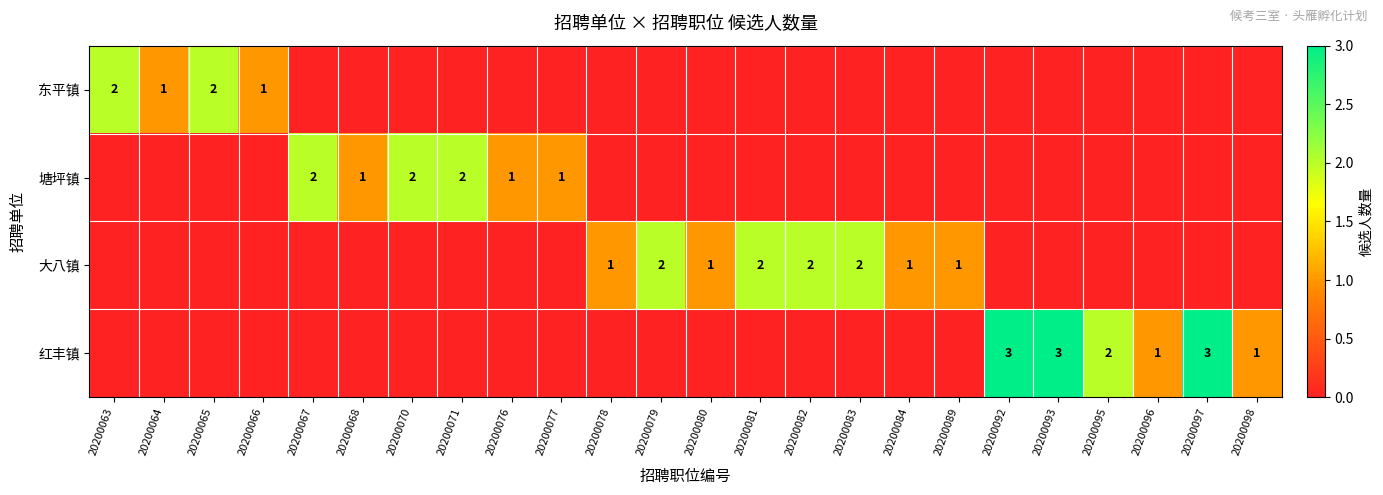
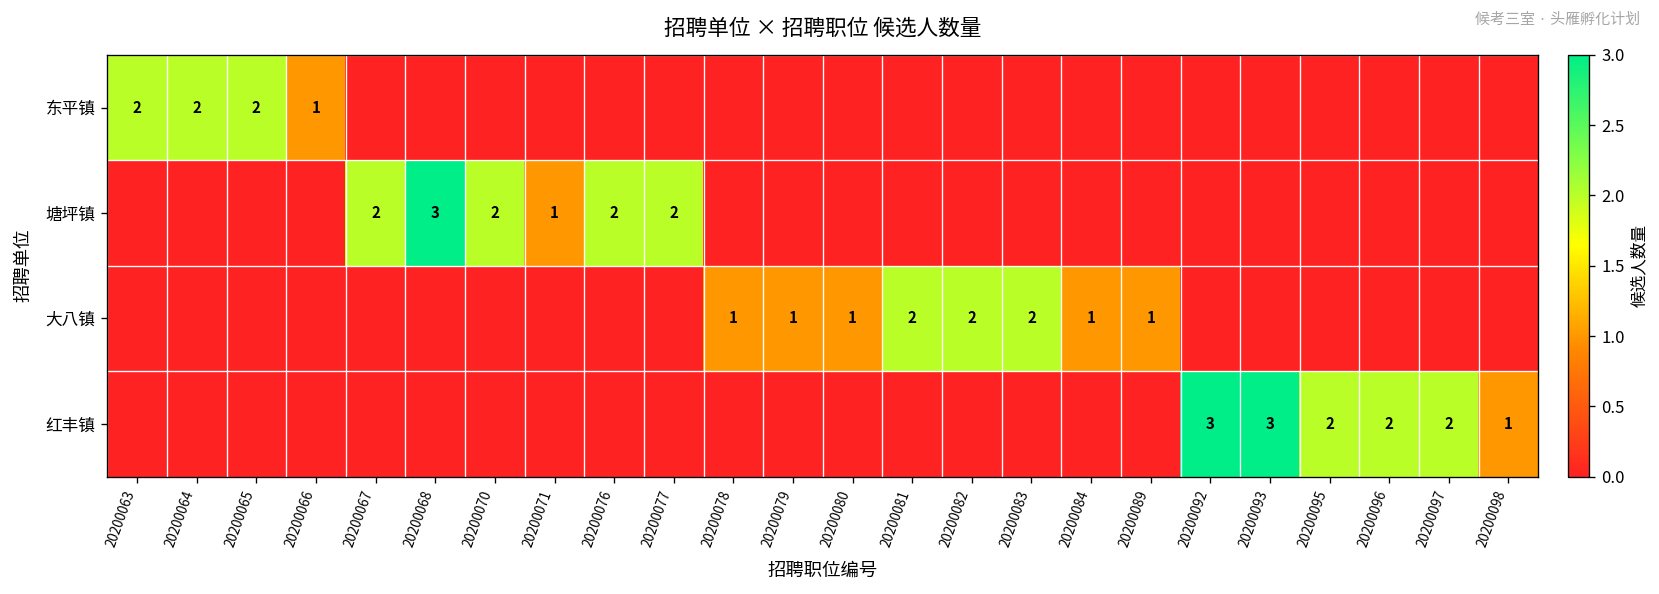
东平镇, 20200064: 1 -> 2
塘坪镇, 20200068: 1 -> 3
塘坪镇, 20200071: 2 -> 1
塘坪镇, 20200076: 1 -> 2
塘坪镇, 20200077: 1 -> 2
大八镇, 20200079: 2 -> 1
红丰镇, 20200096: 1 -> 2
红丰镇, 20200097: 3 -> 2
